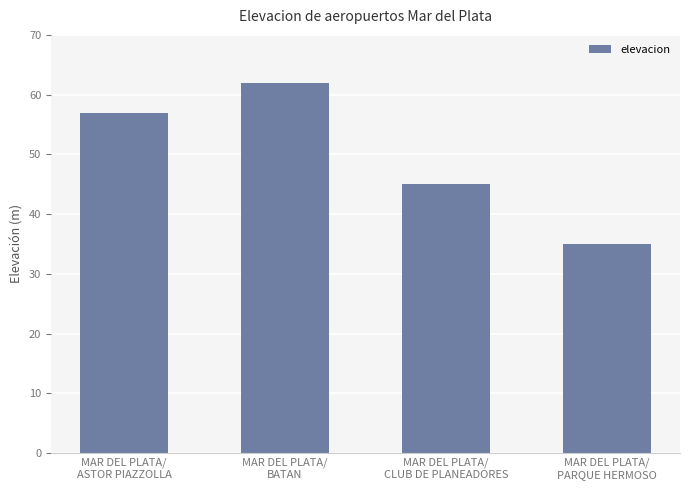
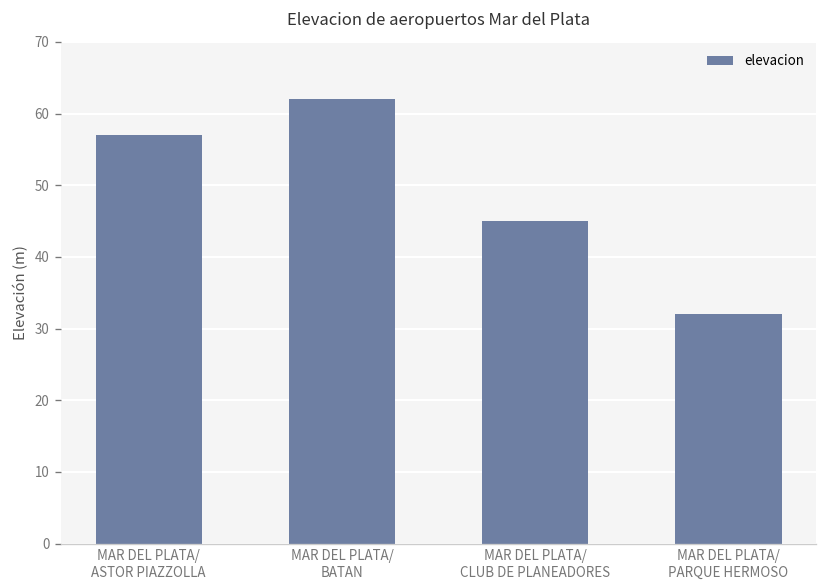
MAR DEL PLATA/ PARQUE HERMOSO: 35 -> 32
